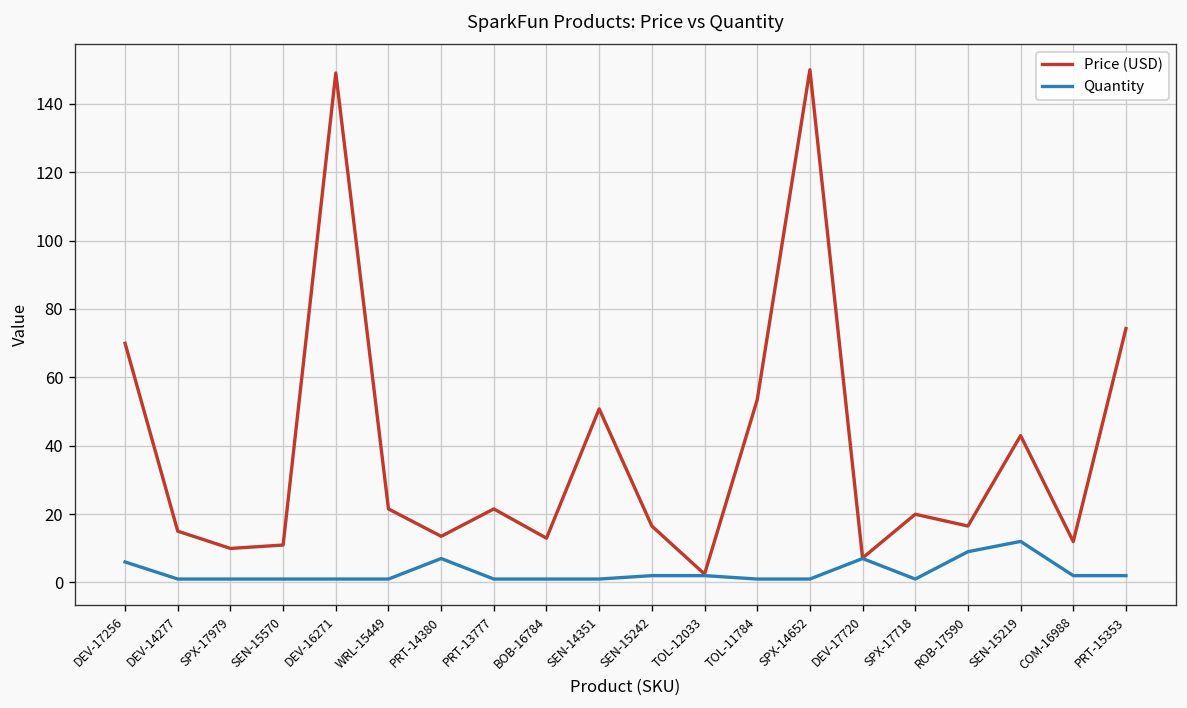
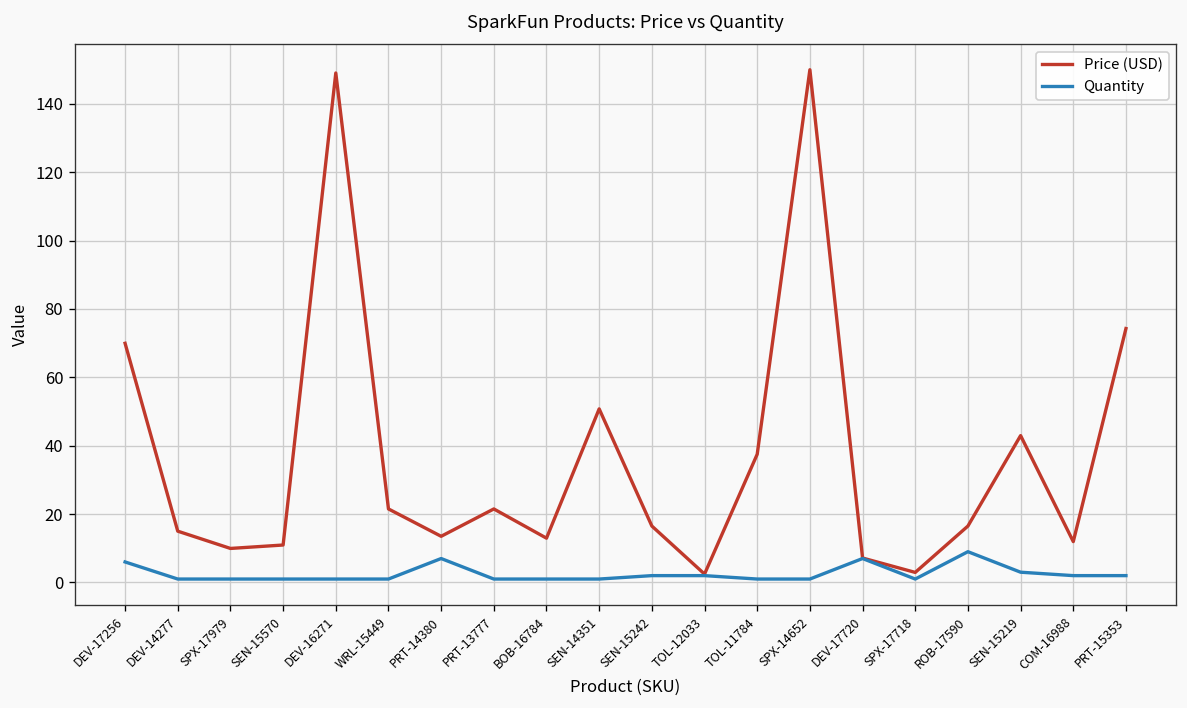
Price (USD), TOL-11784: 53 -> 38
Price (USD), SPX-17718: 20 -> 3
Quantity, SEN-15219: 12 -> 3
